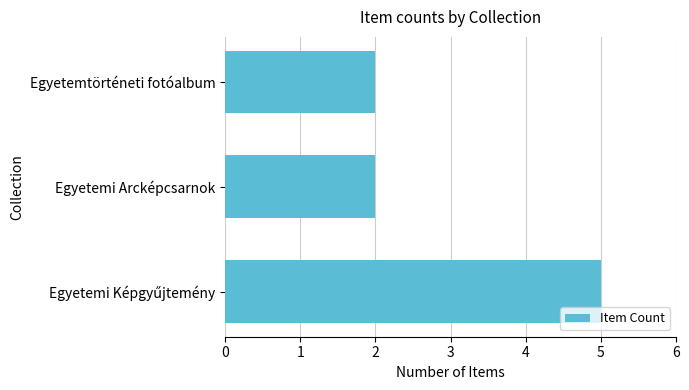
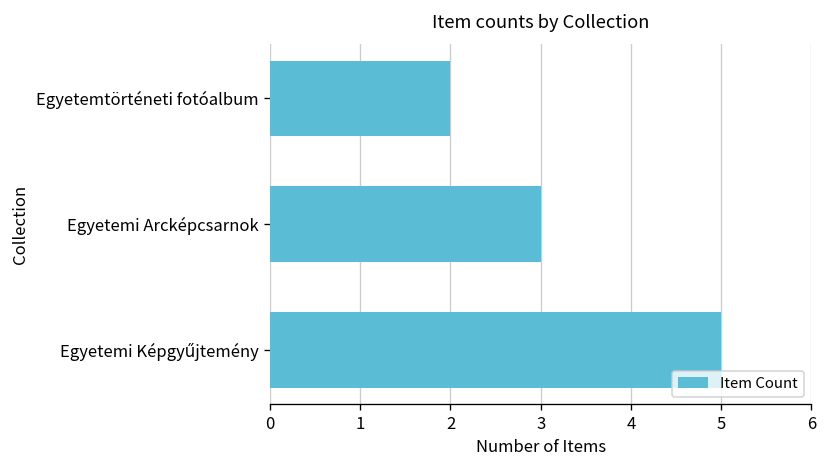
Egyetemi Arcképcsarnok: 2 -> 3
